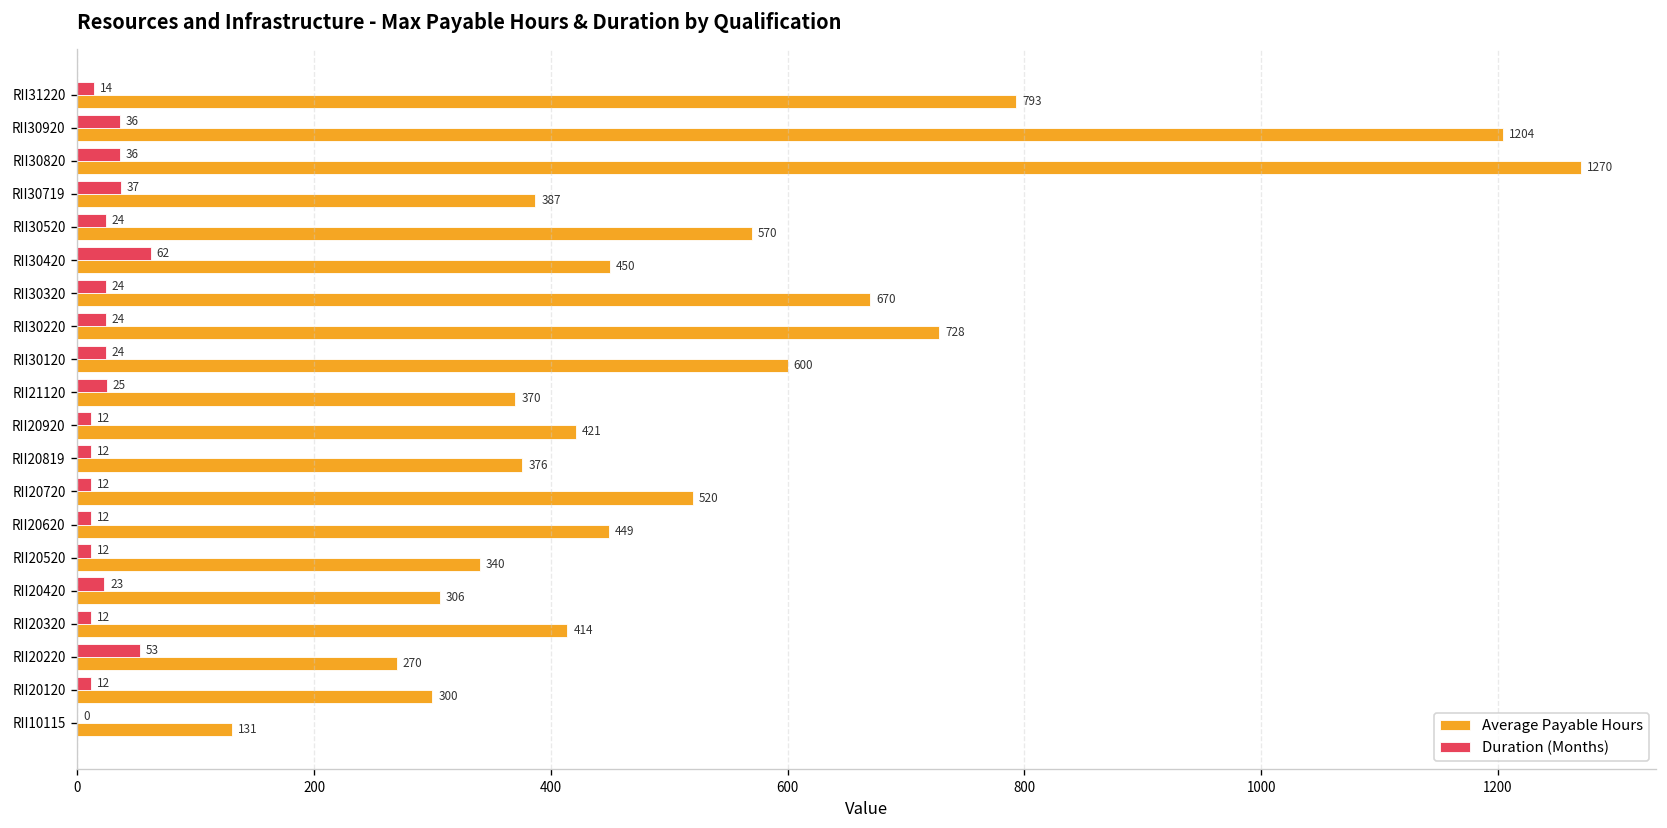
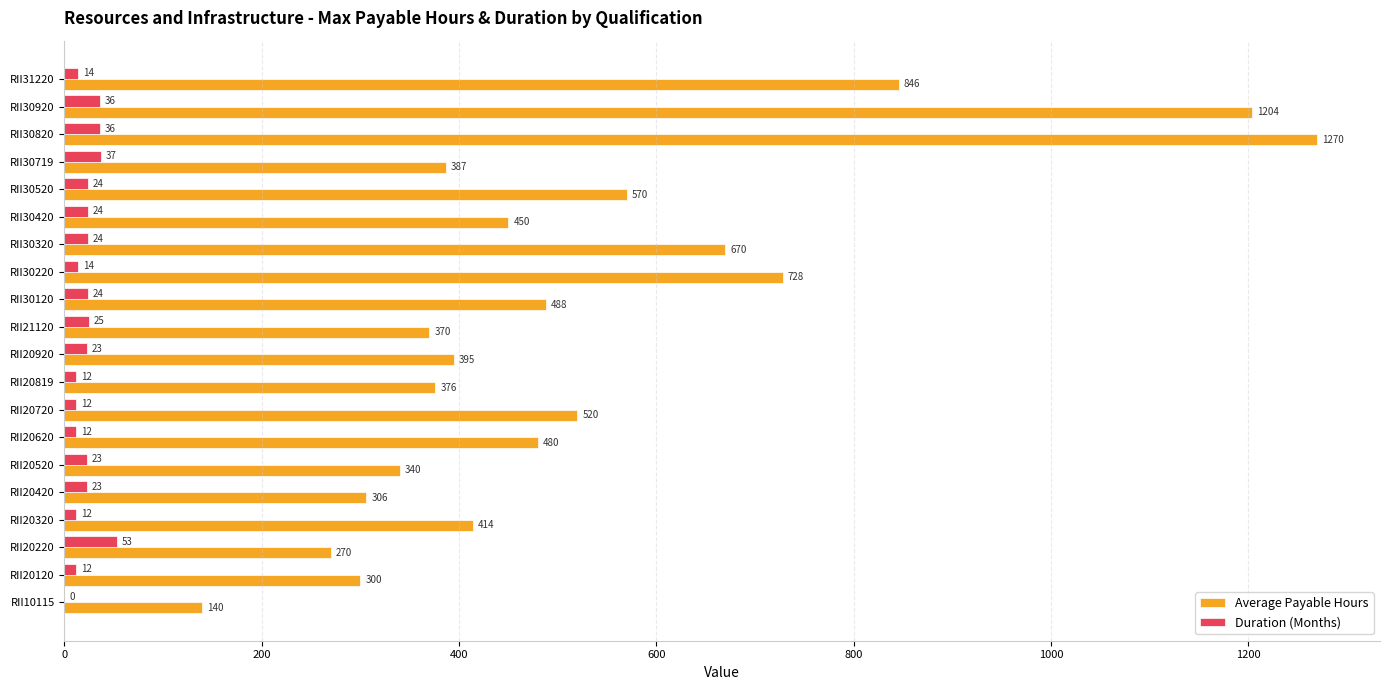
Average Payable Hours, RII31220: 793 -> 846
Duration (Months), RII30420: 62 -> 24
Duration (Months), RII30220: 24 -> 14
Average Payable Hours, RII30120: 600 -> 488
Duration (Months), RII20920: 12 -> 23
Average Payable Hours, RII20920: 421 -> 395
Average Payable Hours, RII20620: 449 -> 480
Duration (Months), RII20520: 12 -> 23
Average Payable Hours, RII10115: 131 -> 140
